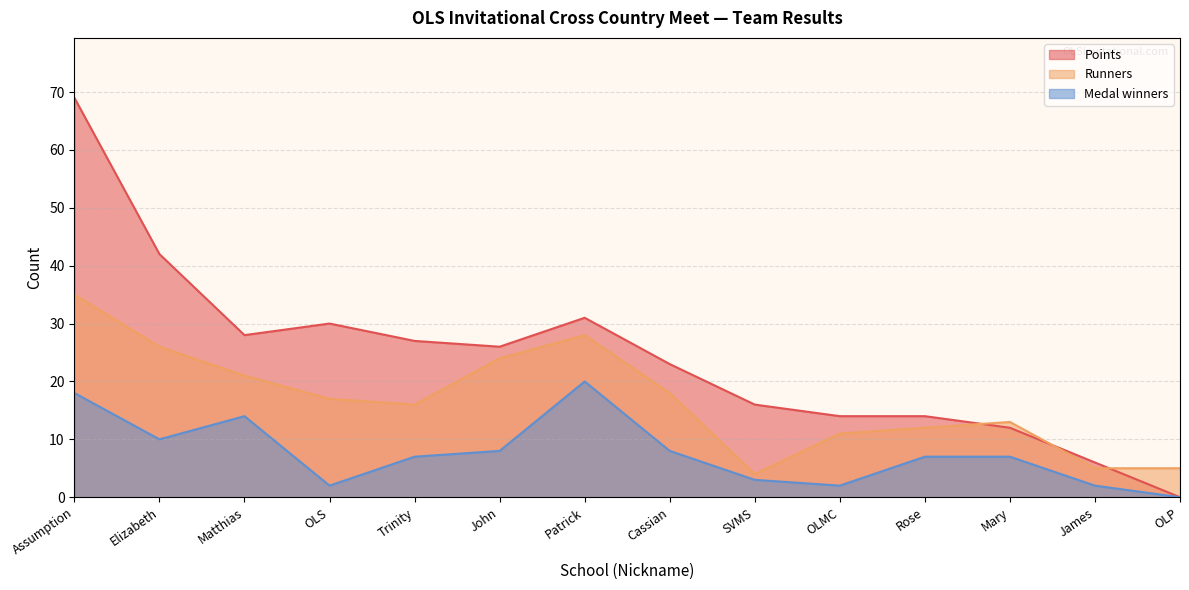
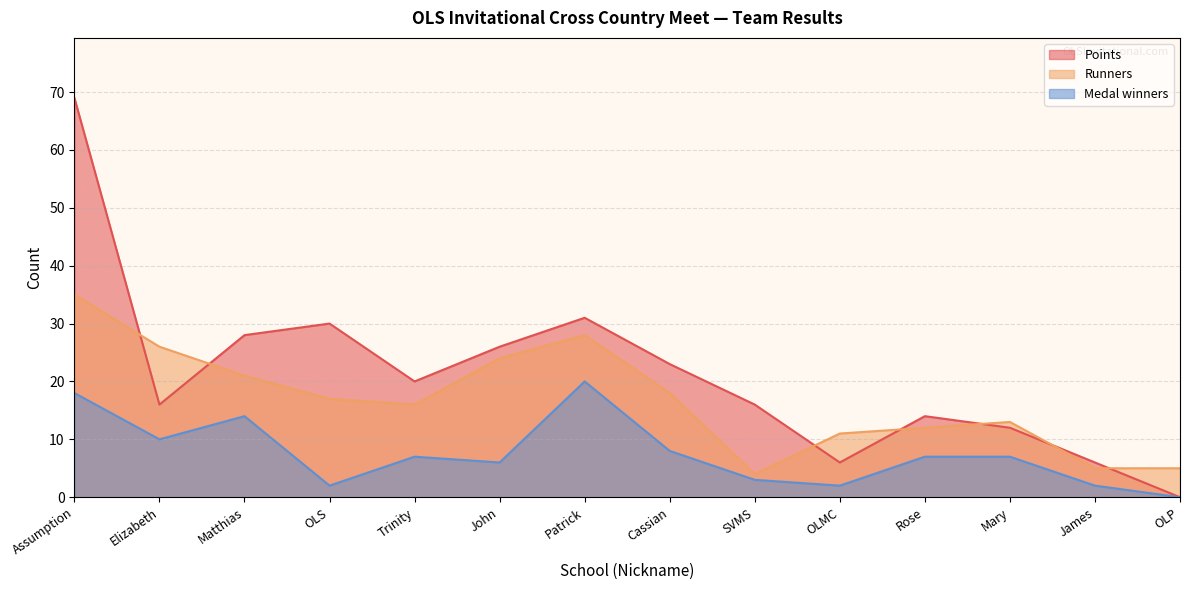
Points, Elizabeth: 42 -> 16
Points, Trinity: 27 -> 20
Medal winners, John: 8 -> 6
Points, OLMC: 14 -> 6
